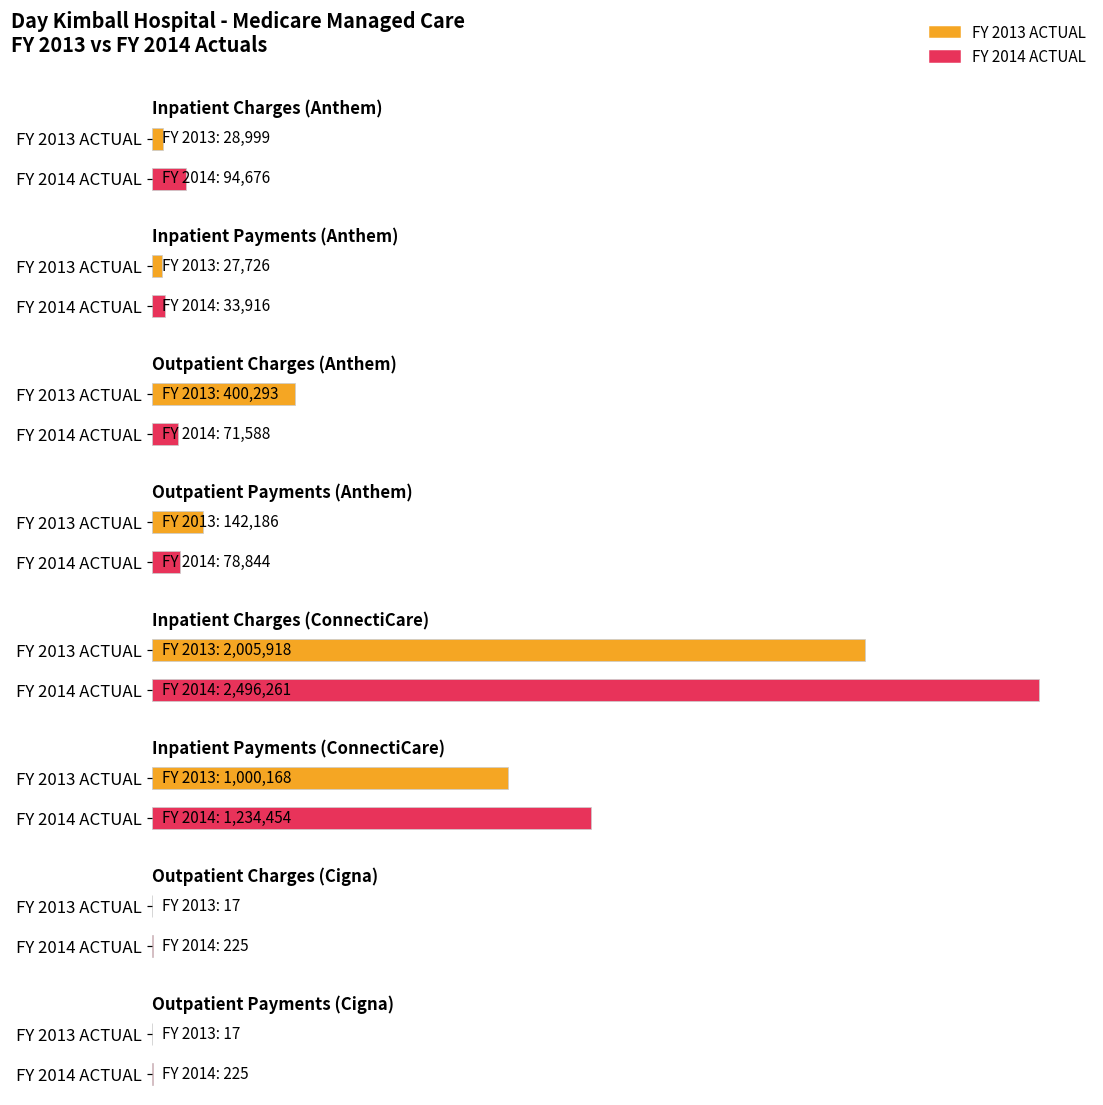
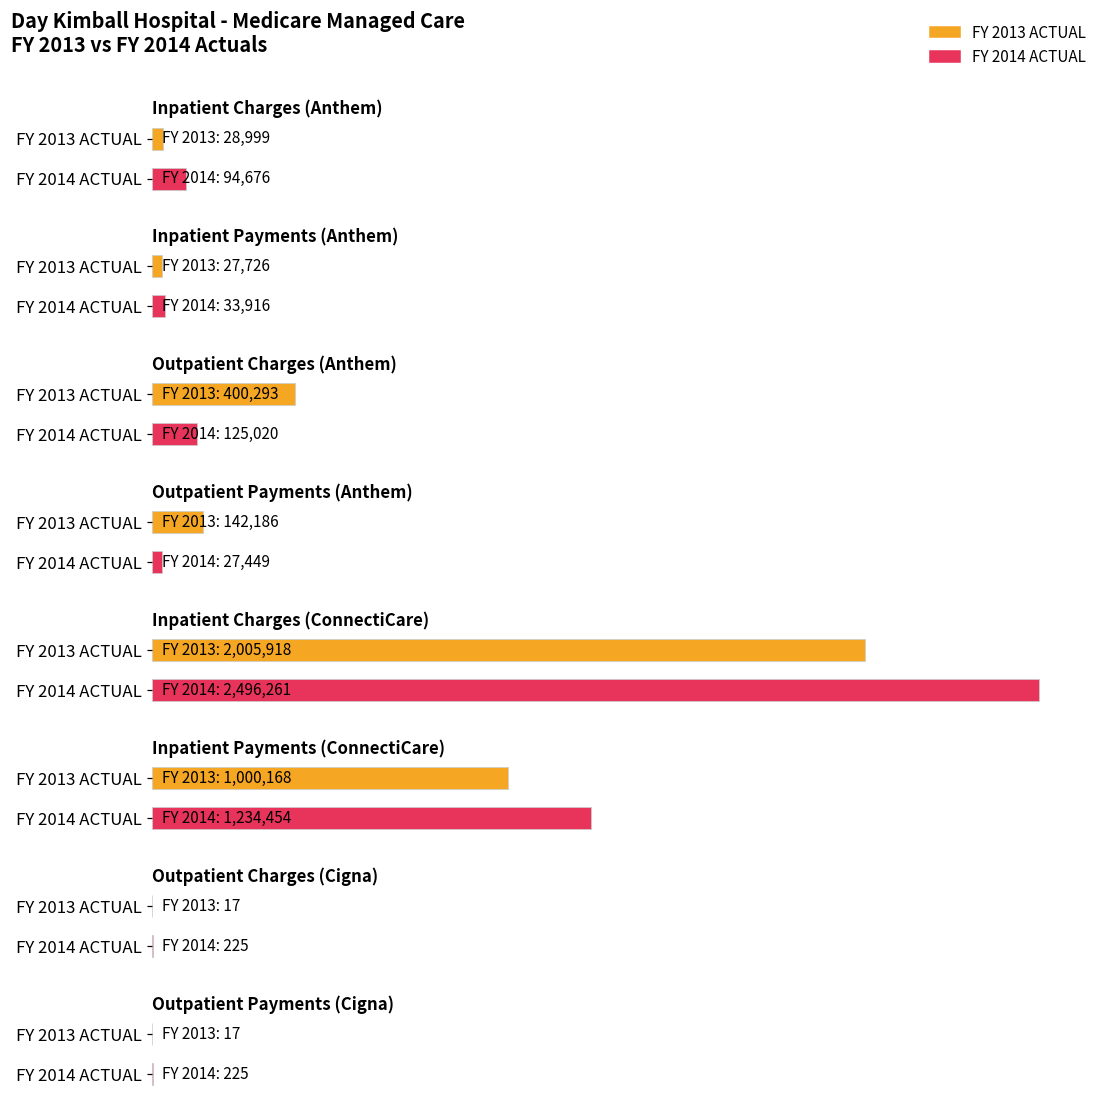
Outpatient Charges (Anthem), FY 2014 ACTUAL: 71,588 -> 125,020
Outpatient Payments (Anthem), FY 2014 ACTUAL: 78,844 -> 27,449
